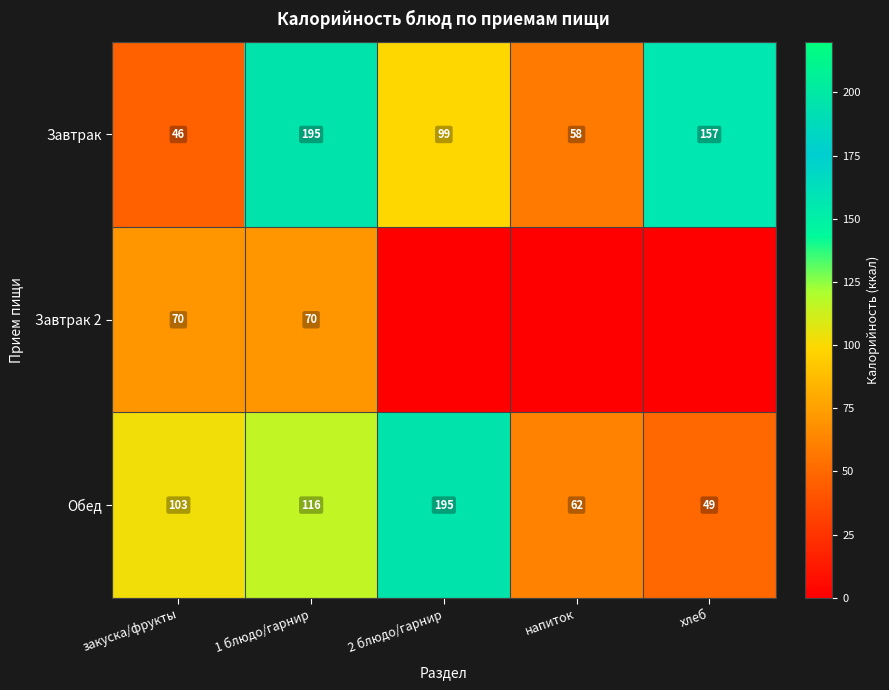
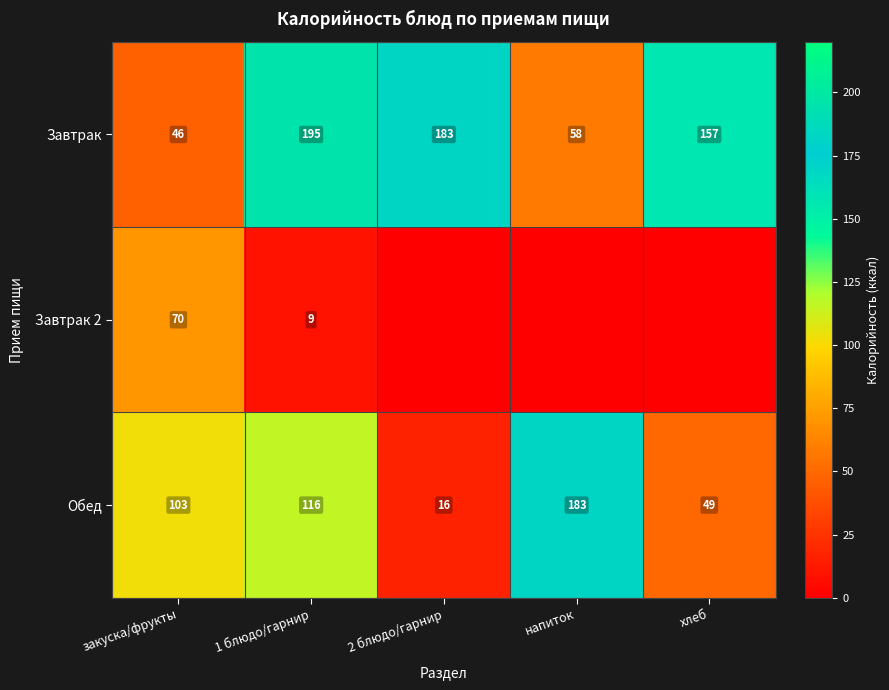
Завтрак, 2 блюдо/гарнир: 99 -> 183
Завтрак 2, 1 блюдо/гарнир: 70 -> 9
Обед, 2 блюдо/гарнир: 195 -> 16
Обед, напиток: 62 -> 183
